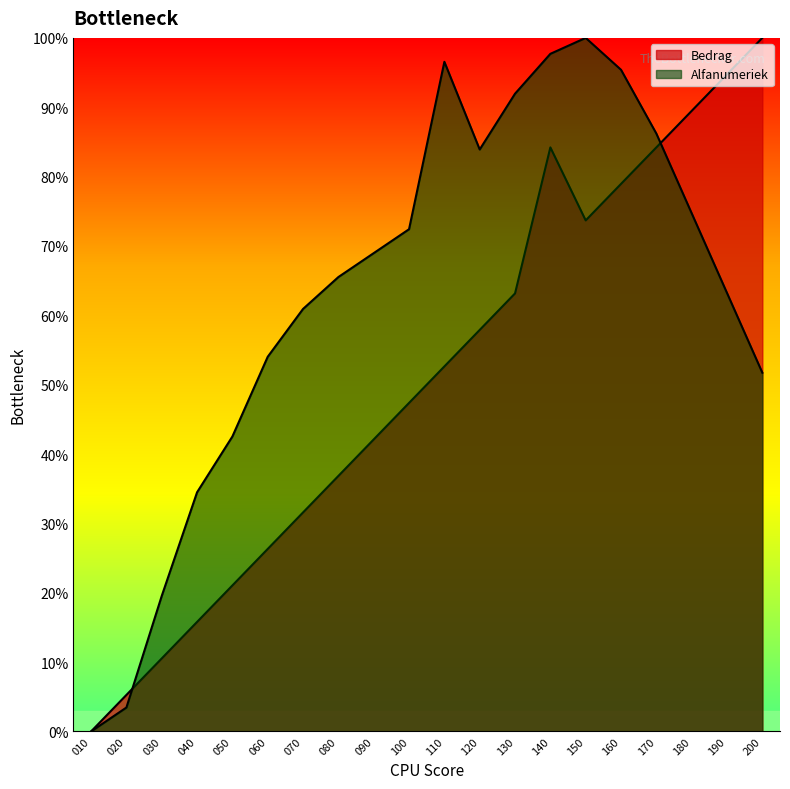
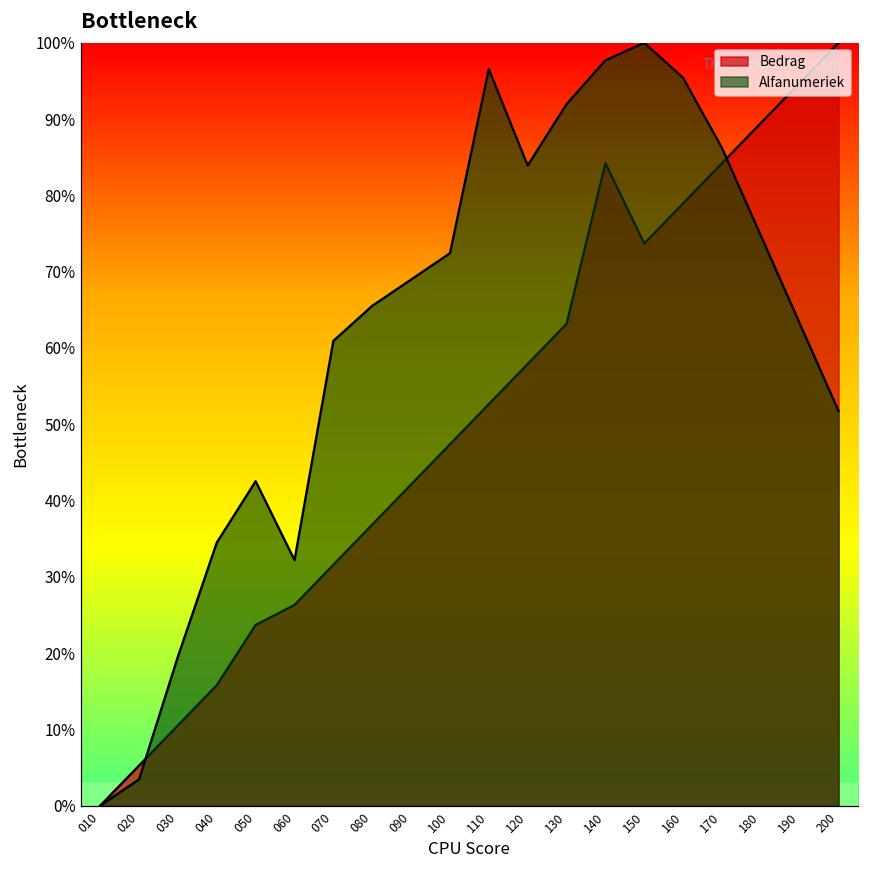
Bedrag, 050: 21% -> 24%
Alfanumeriek, 060: 54% -> 32%
